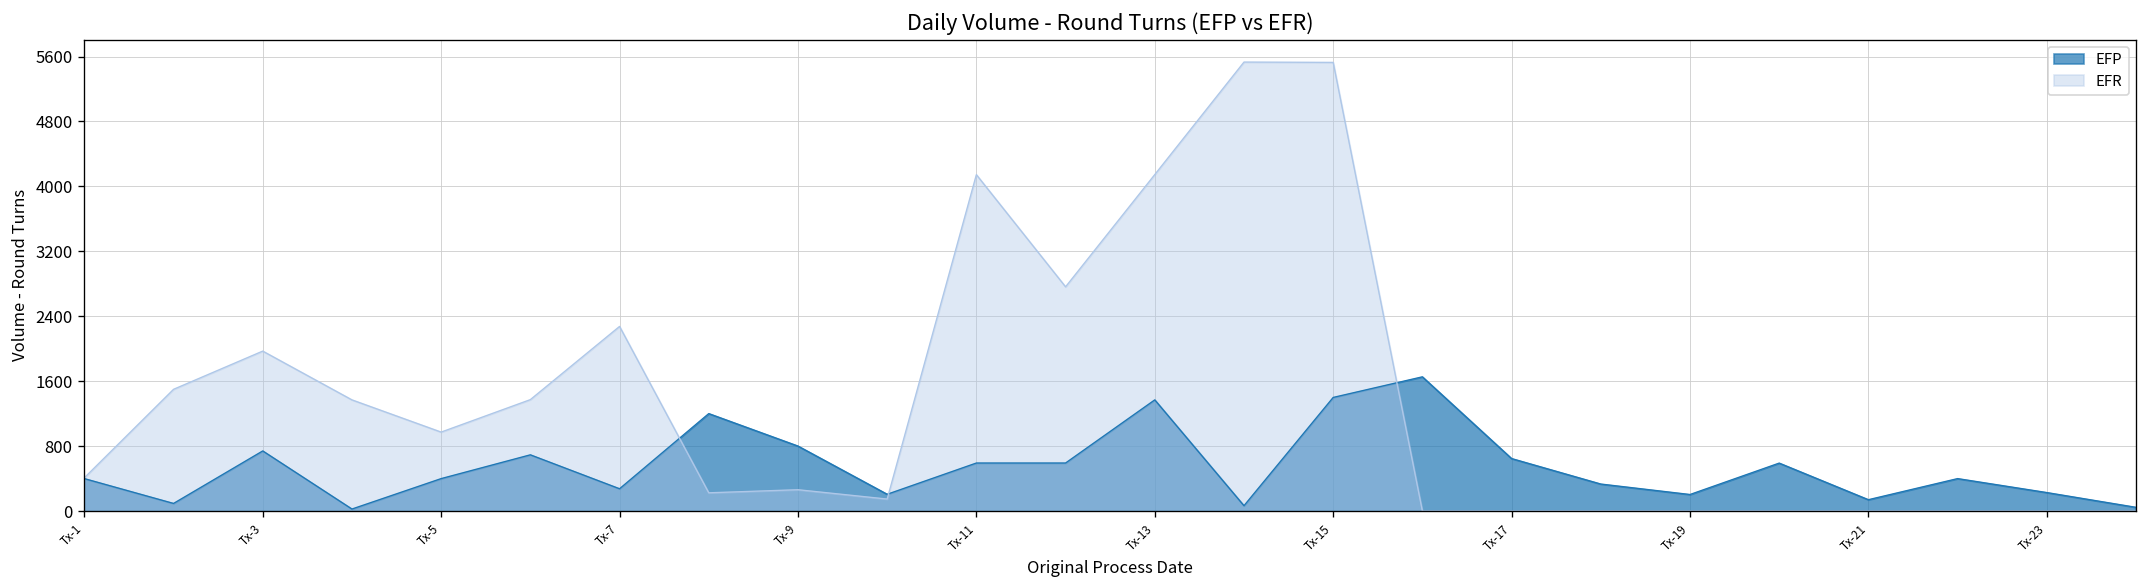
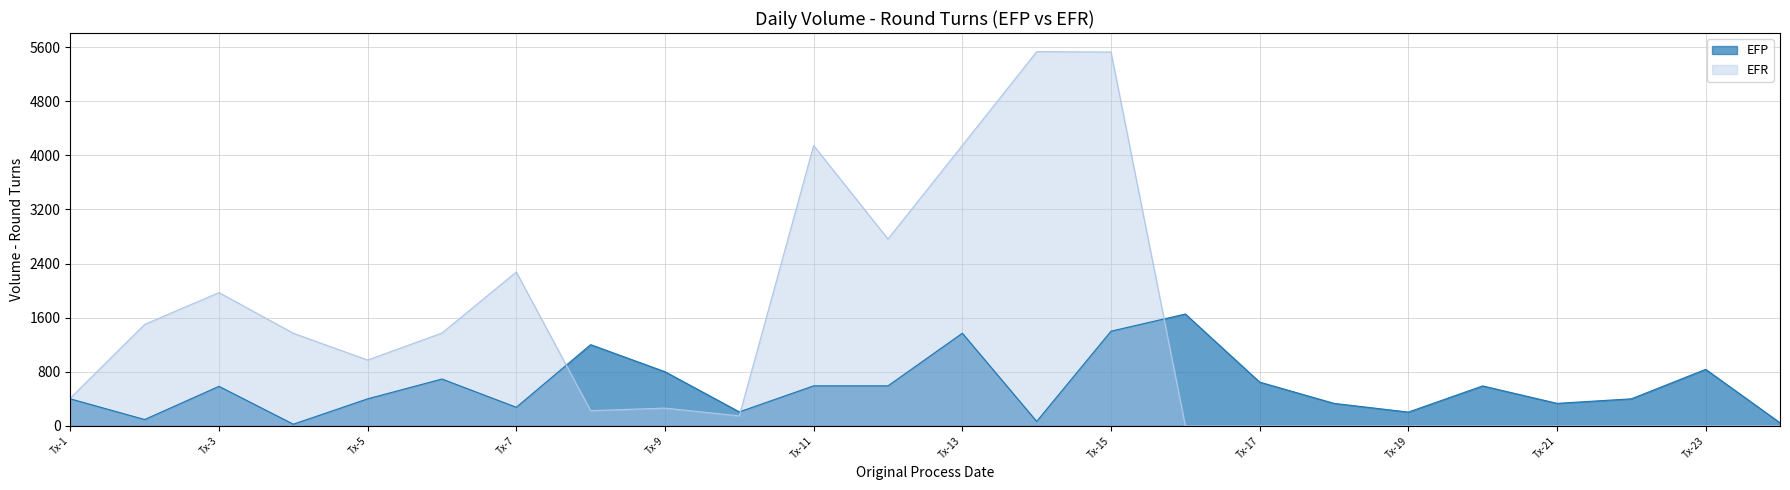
EFP, Tx-3: 700 -> 600
EFP, Tx-21: 100 -> 300
EFP, Tx-23: 200 -> 800
